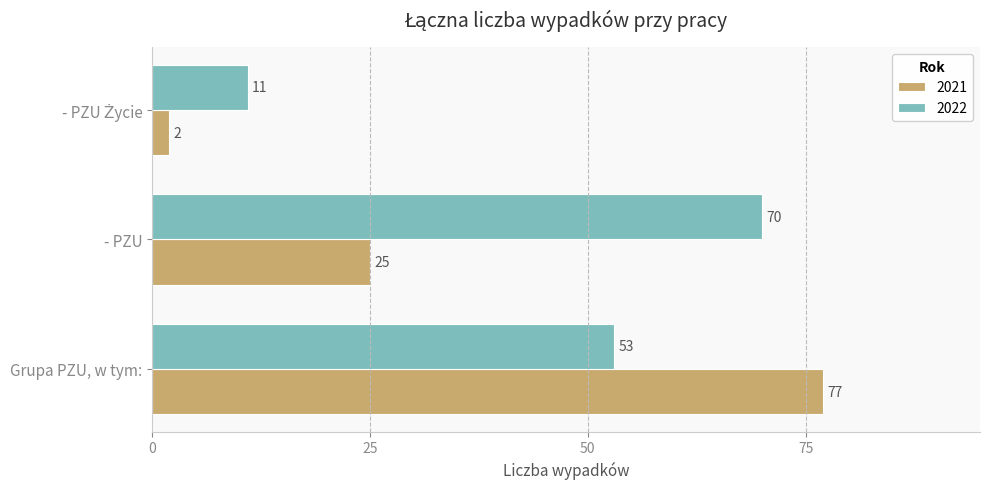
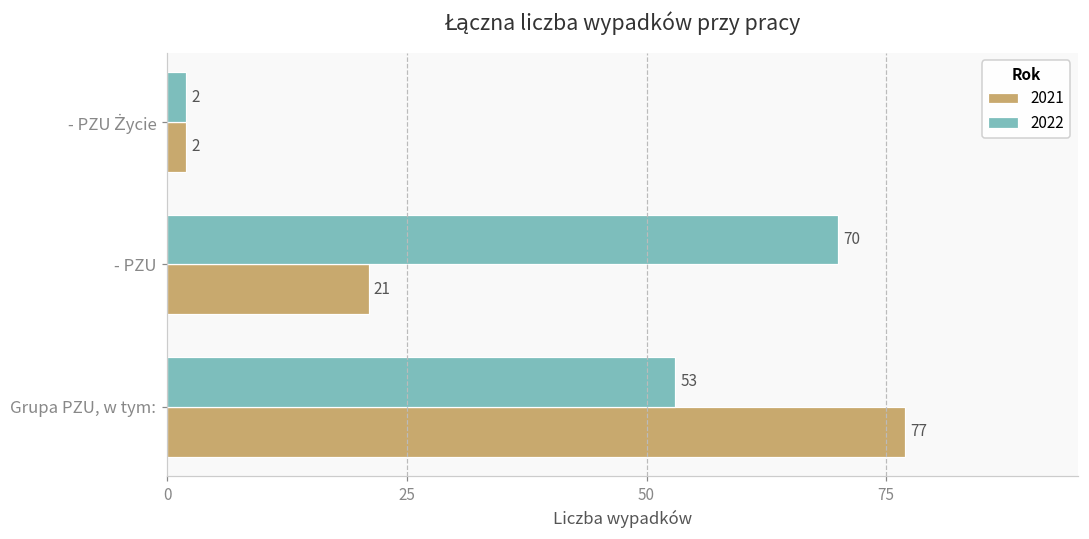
2022, - PZU Życie: 11 -> 2
2021, - PZU: 25 -> 21
